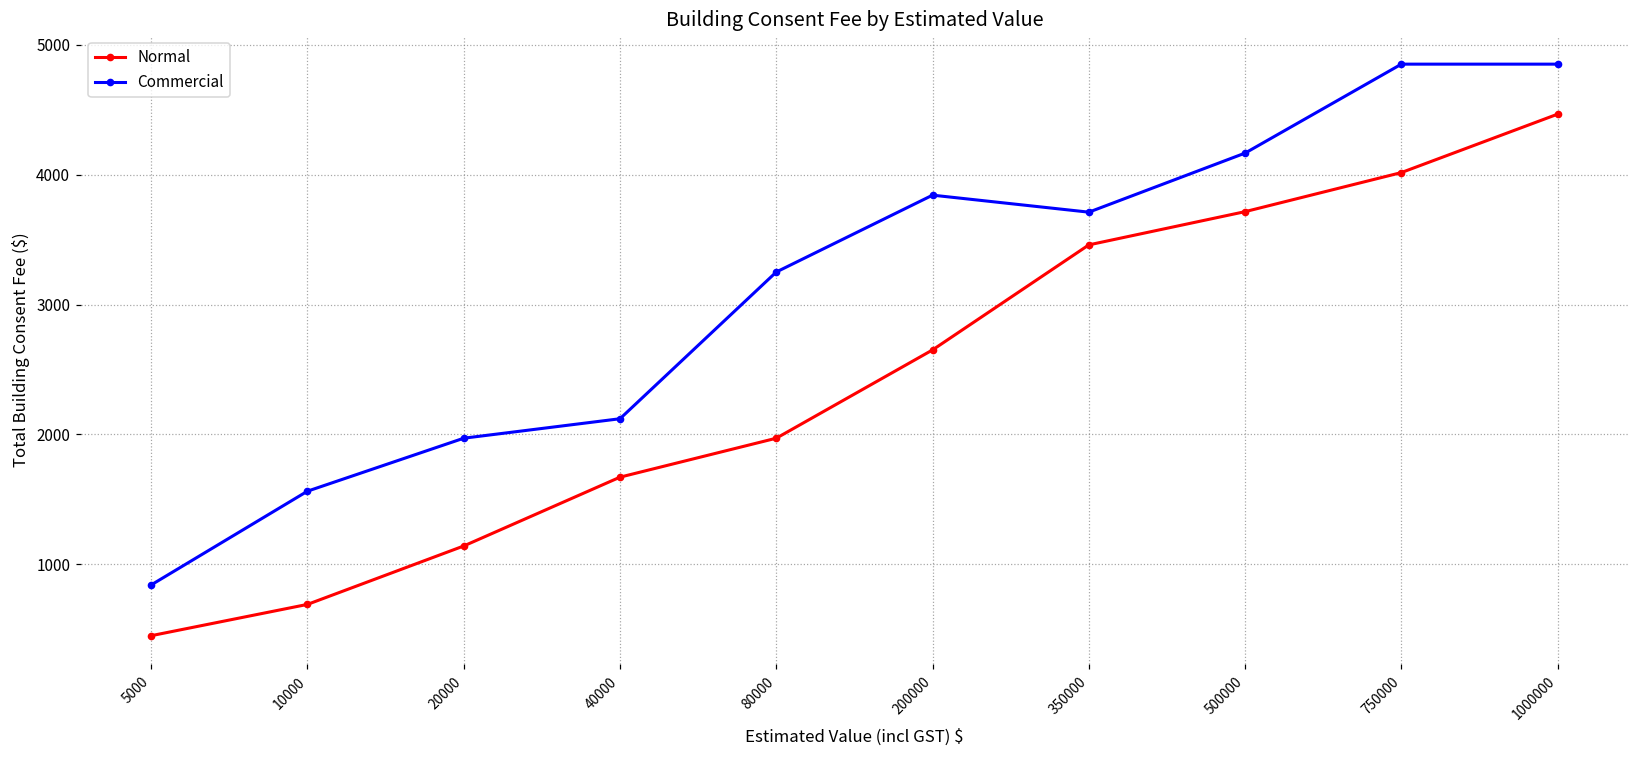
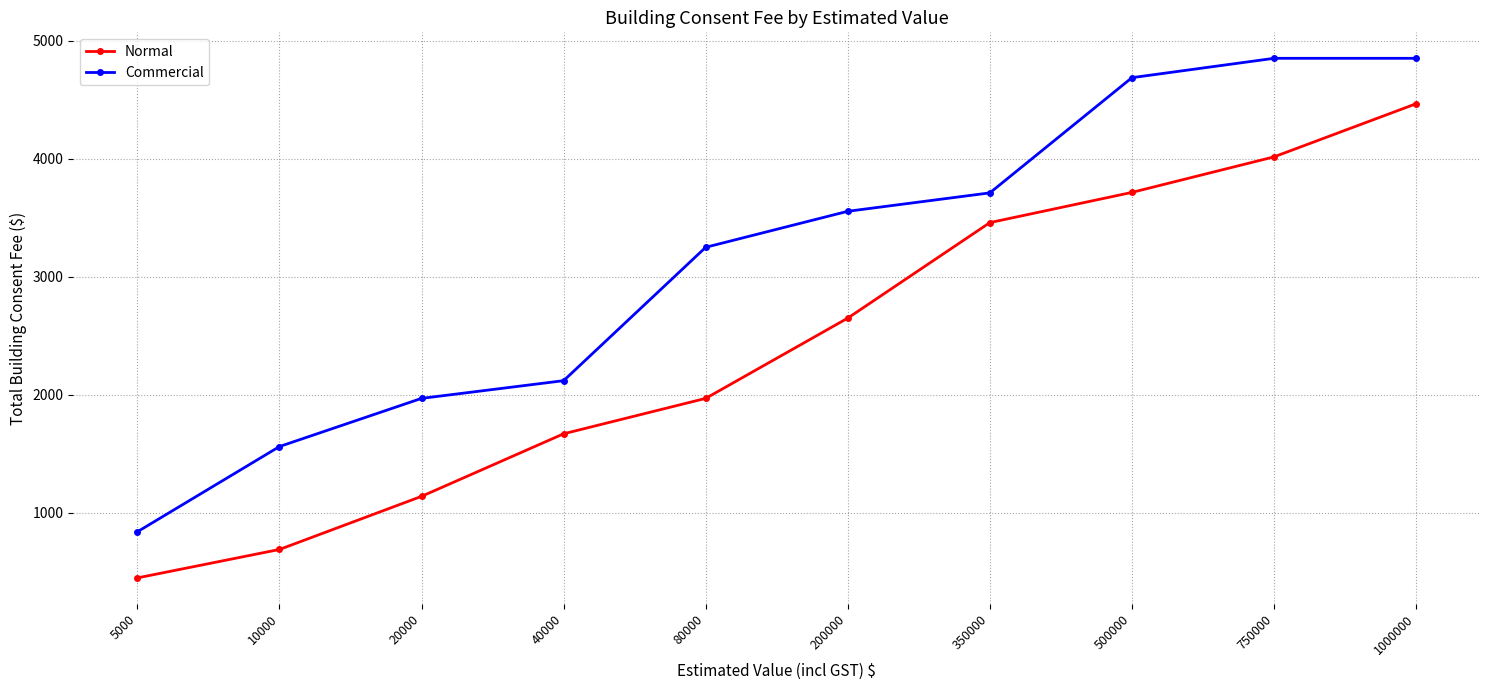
Commercial, 200000: 3840 -> 3560
Commercial, 500000: 4170 -> 4690
